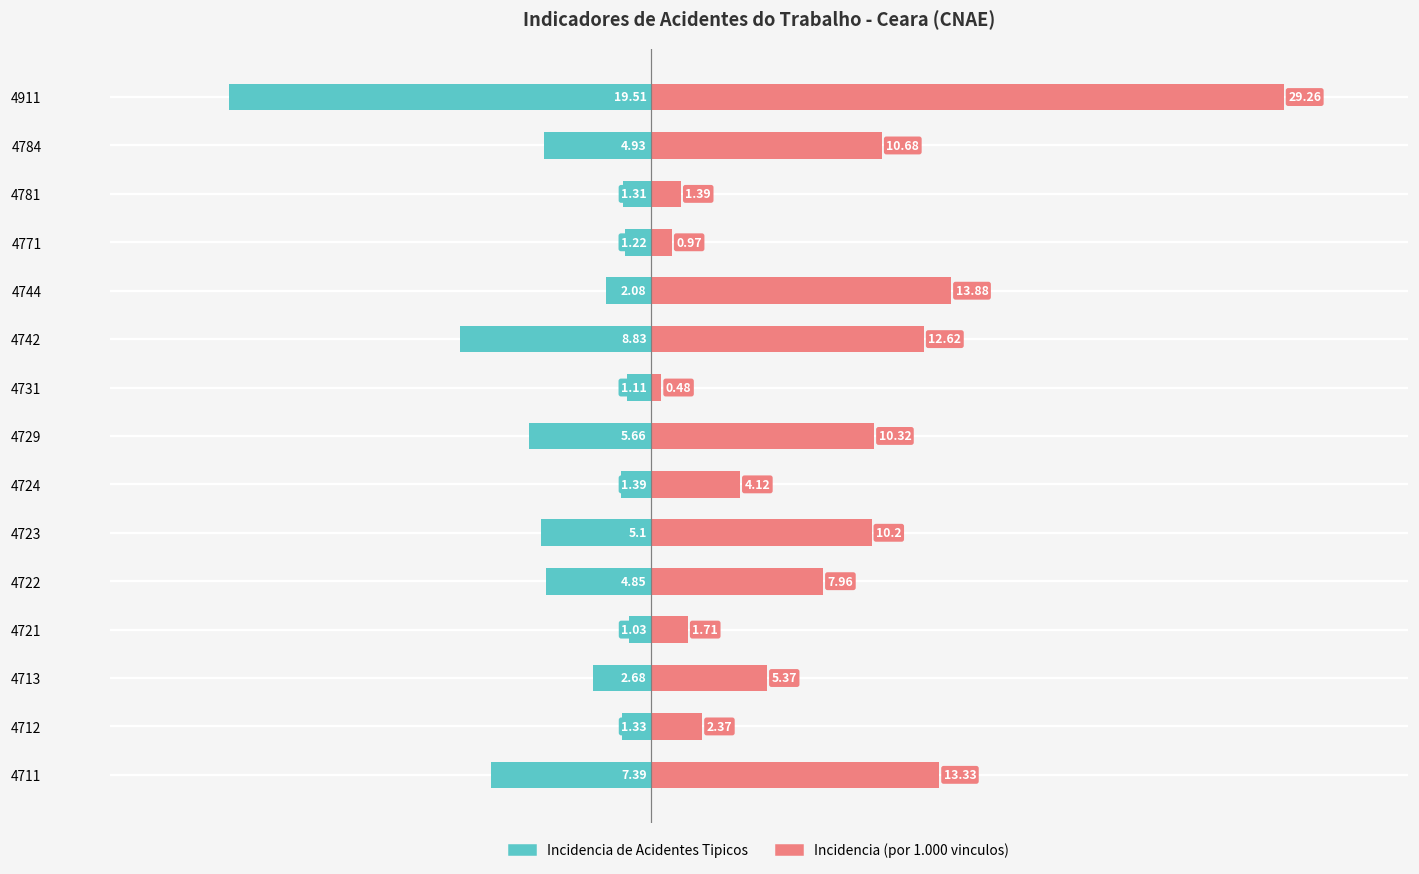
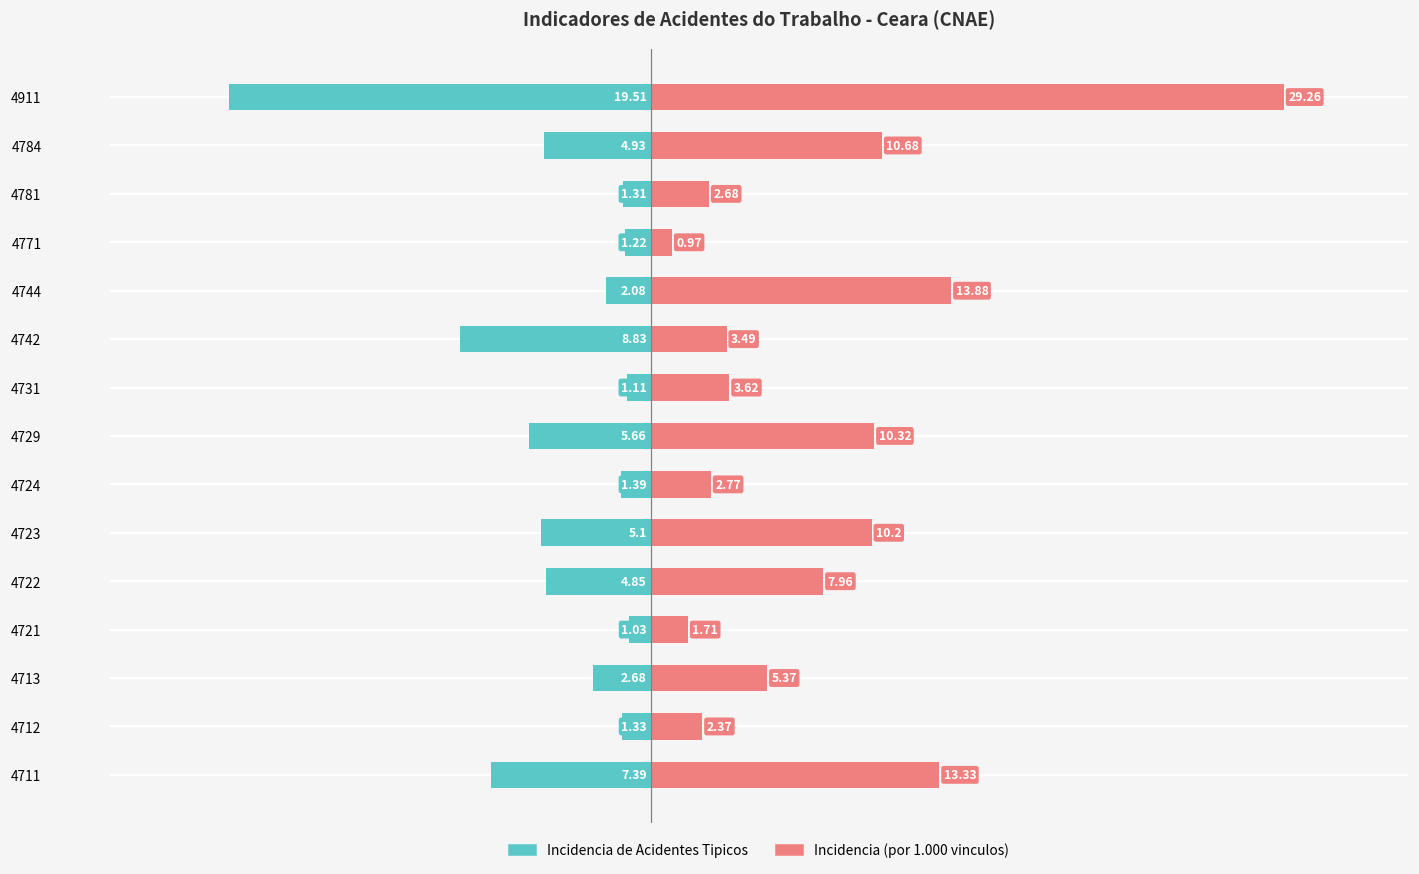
Incidencia (por 1.000 vinculos), 4781: 1.39 -> 2.68
Incidencia (por 1.000 vinculos), 4742: 12.62 -> 3.49
Incidencia (por 1.000 vinculos), 4731: 0.48 -> 3.62
Incidencia (por 1.000 vinculos), 4724: 4.12 -> 2.77
